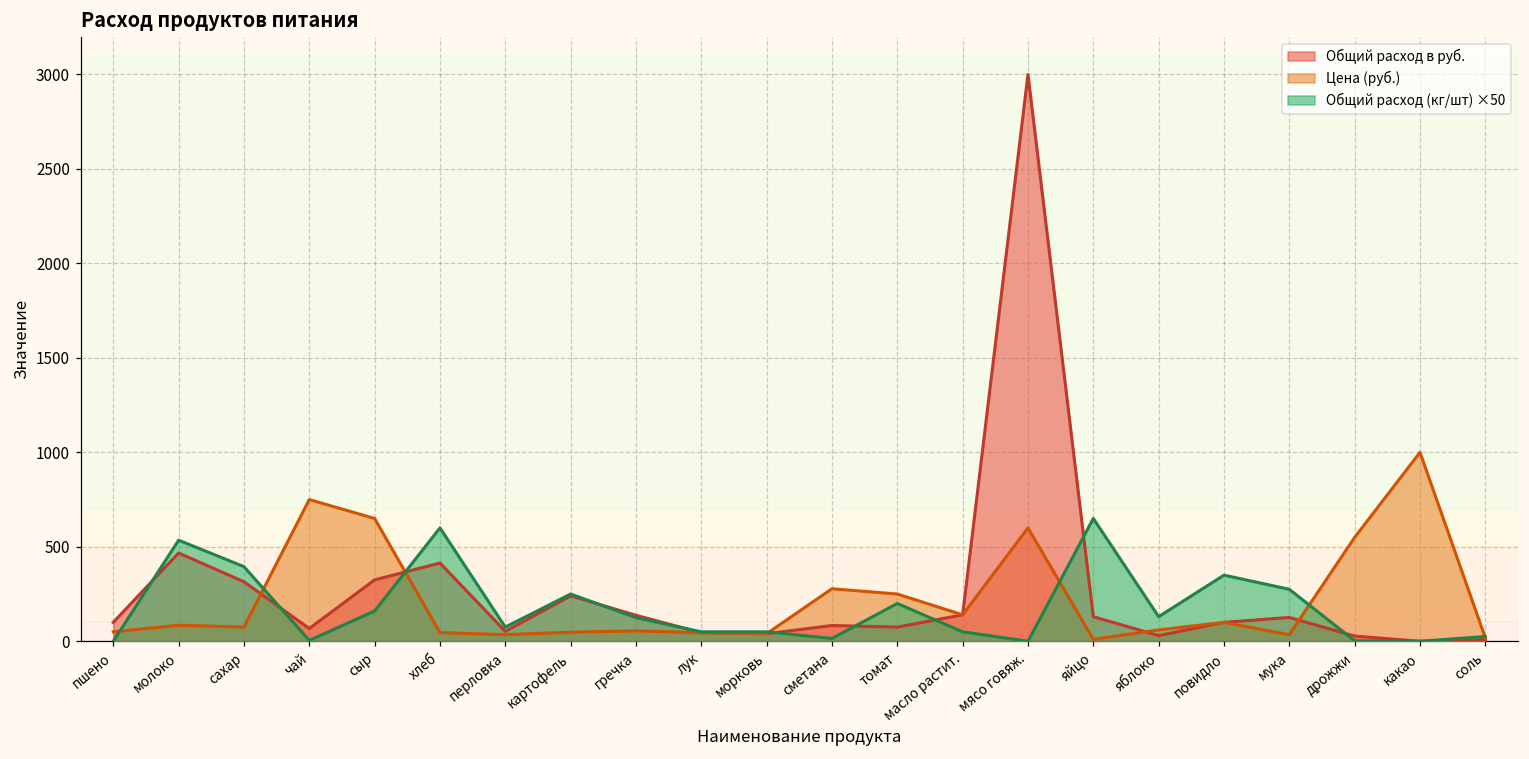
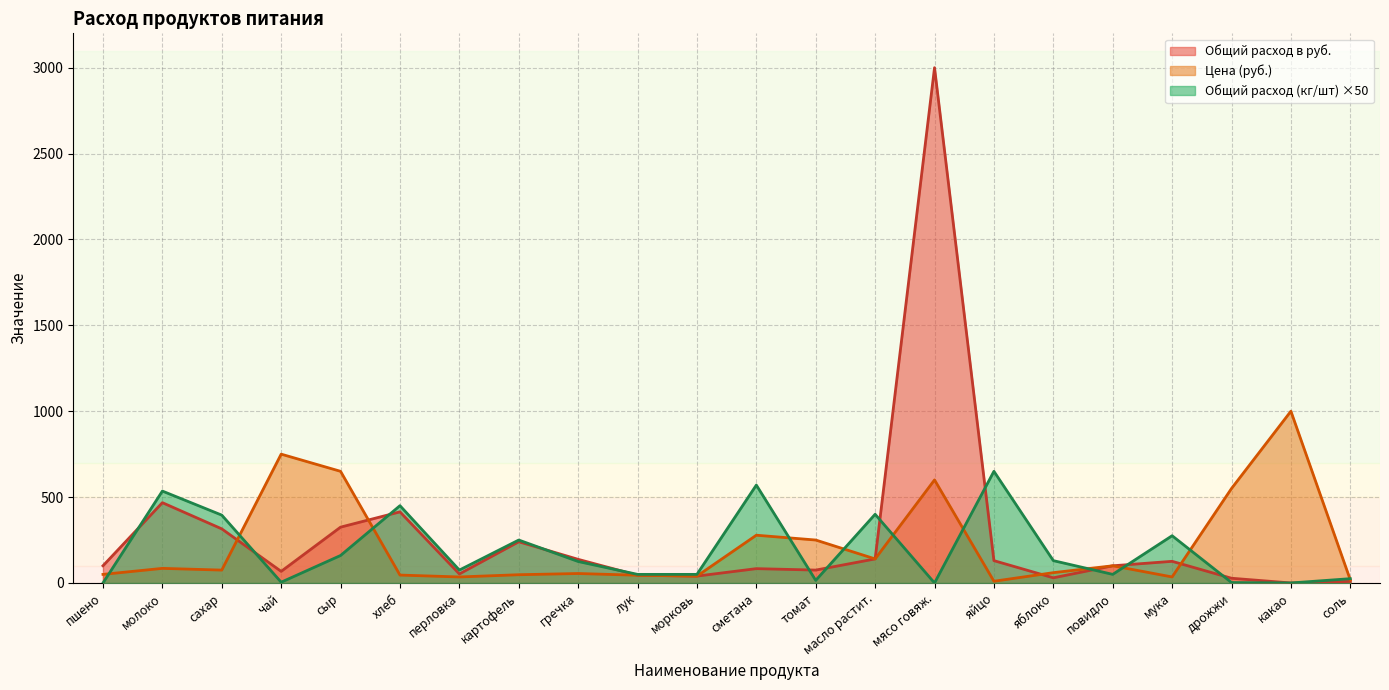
Общий расход (кг/шт) ×50, хлеб: 600 -> 450
Общий расход (кг/шт) ×50, сметана: 20 -> 570
Общий расход (кг/шт) ×50, томат: 200 -> 20
Общий расход (кг/шт) ×50, масло растит.: 50 -> 400
Общий расход (кг/шт) ×50, повидло: 350 -> 50
